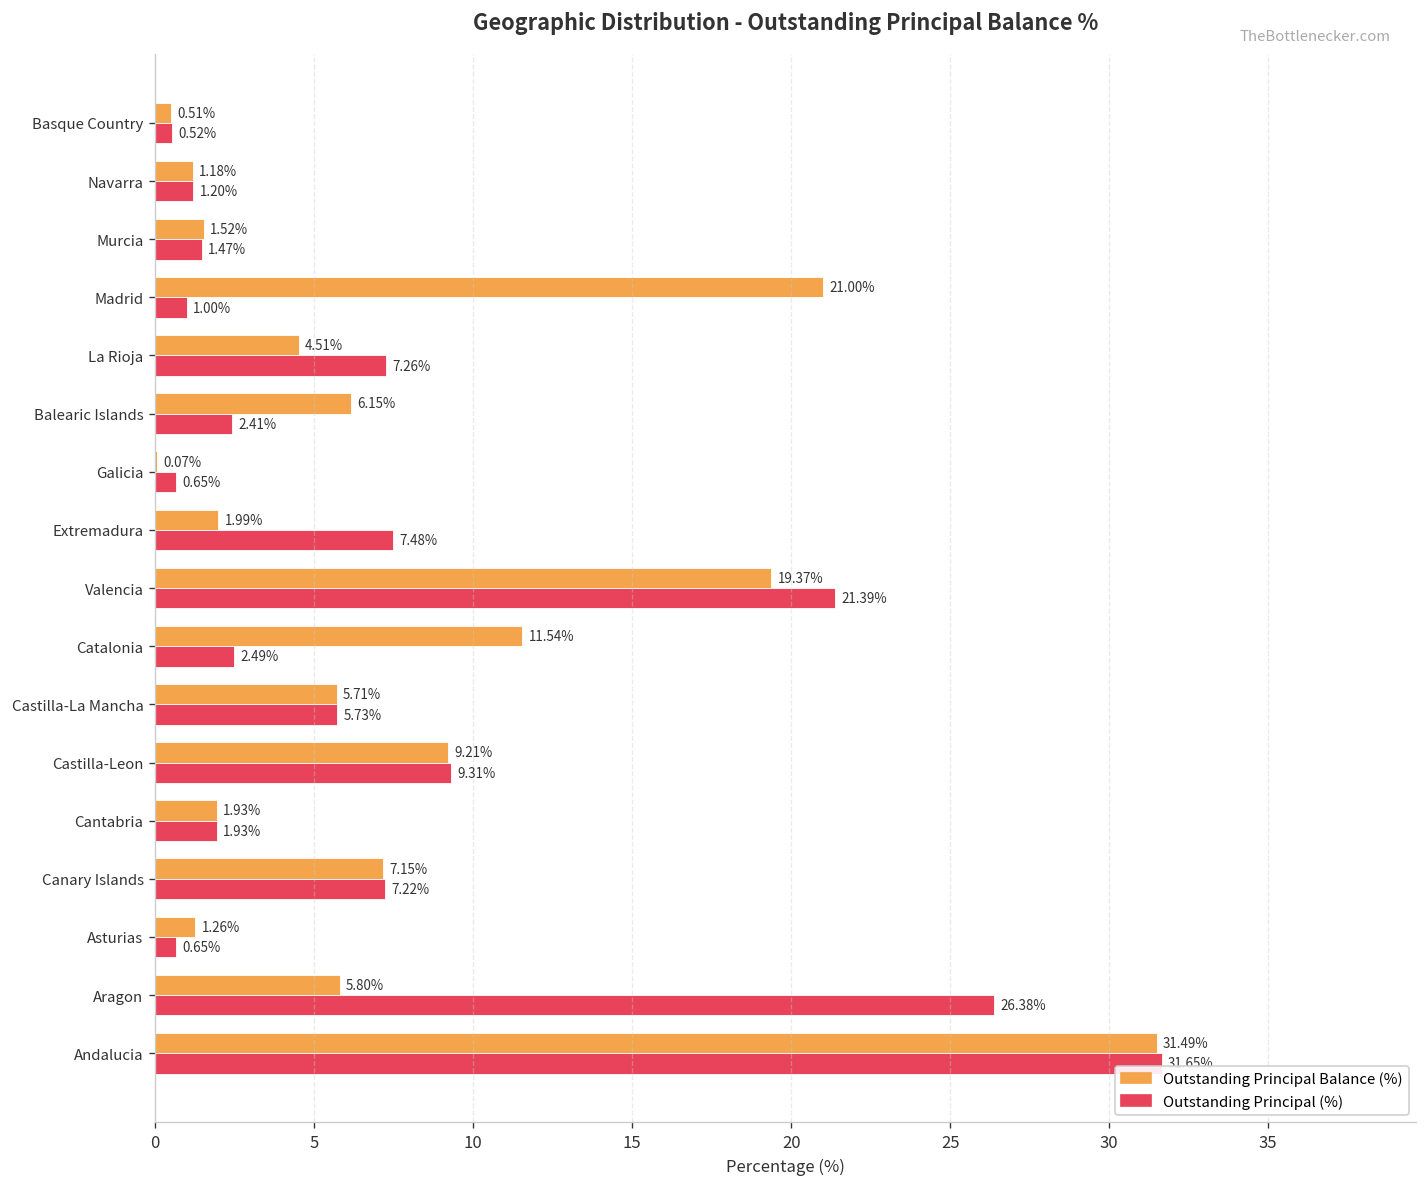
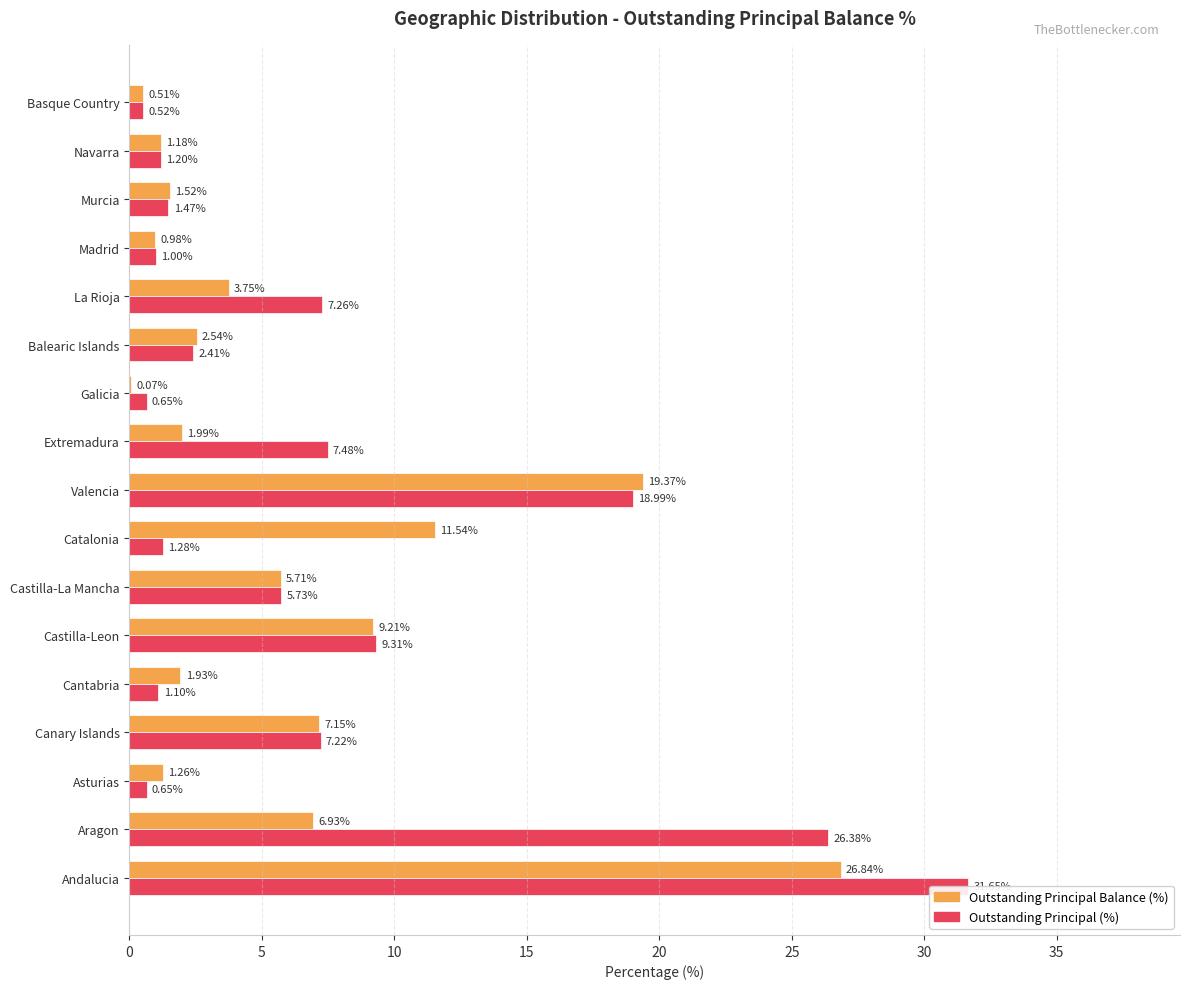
Outstanding Principal Balance (%), Madrid: 21.00% -> 0.98%
Outstanding Principal Balance (%), La Rioja: 4.51% -> 3.75%
Outstanding Principal Balance (%), Balearic Islands: 6.15% -> 2.54%
Outstanding Principal (%), Valencia: 21.39% -> 18.99%
Outstanding Principal (%), Catalonia: 2.49% -> 1.28%
Outstanding Principal (%), Cantabria: 1.93% -> 1.10%
Outstanding Principal Balance (%), Aragon: 5.80% -> 6.93%
Outstanding Principal Balance (%), Andalucia: 31.49% -> 26.84%
